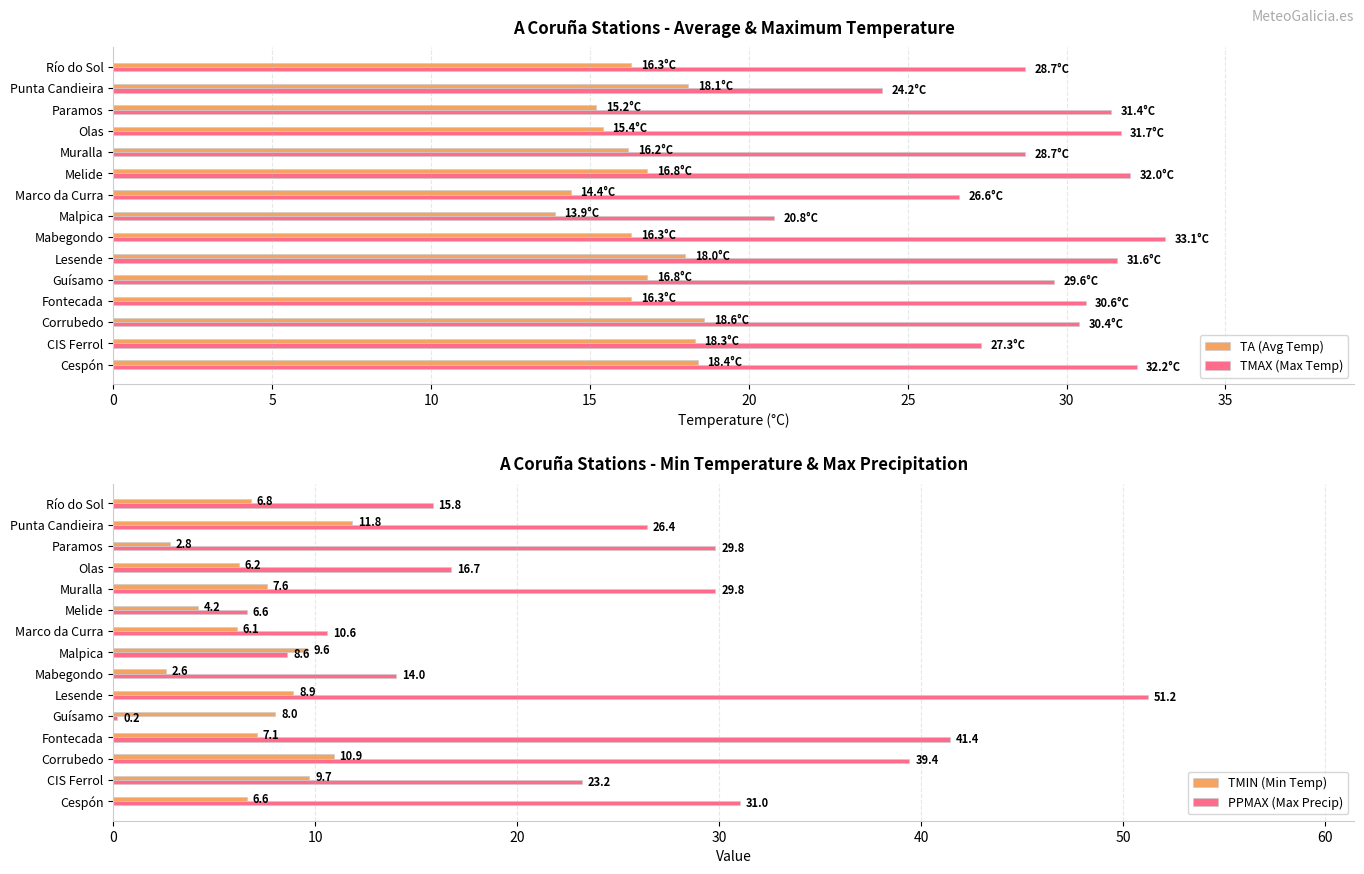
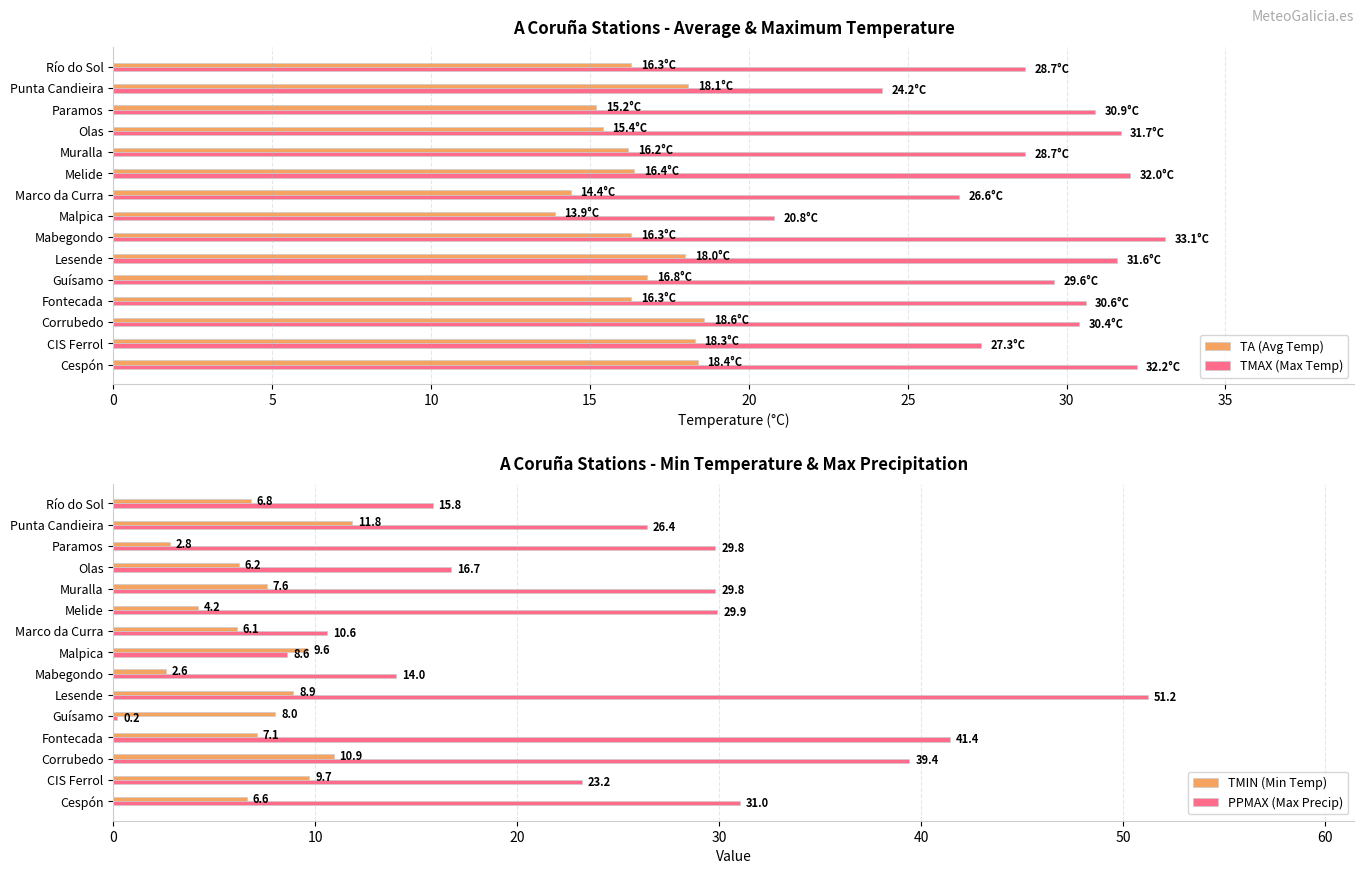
A Coruña Stations - Average & Maximum Temperature, TMAX (Max Temp), Paramos: 31.4°C -> 30.9°C
A Coruña Stations - Average & Maximum Temperature, TA (Avg Temp), Melide: 16.8°C -> 16.4°C
A Coruña Stations - Min Temperature & Max Precipitation, PPMAX (Max Precip), Melide: 6.6 -> 29.9
